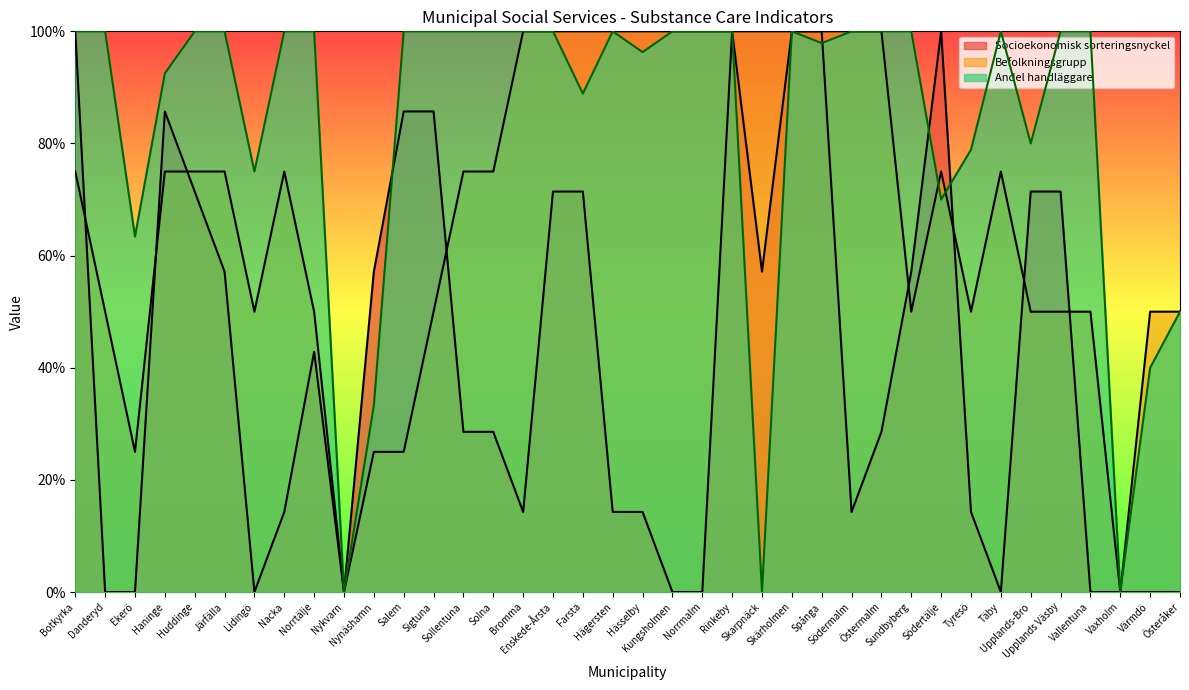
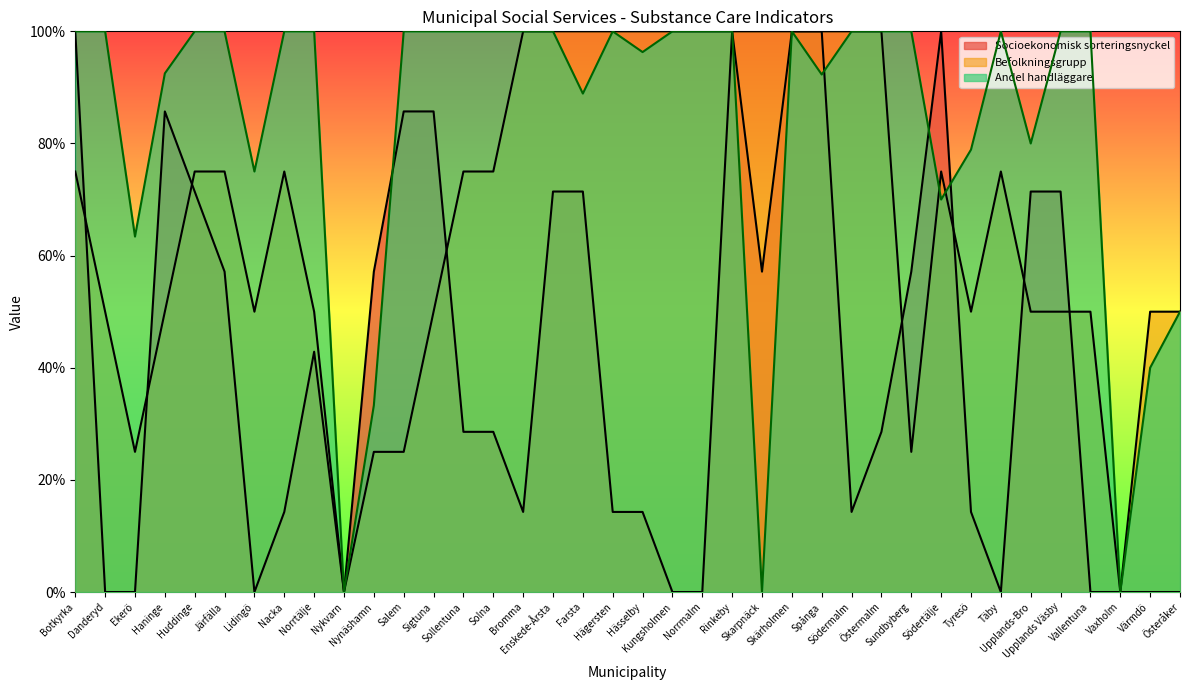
Befolkningsgrupp, Haninge: 75% -> 50%
Andel handläggare, Spånga: 98% -> 92%
Befolkningsgrupp, Sundbyberg: 50% -> 25%
